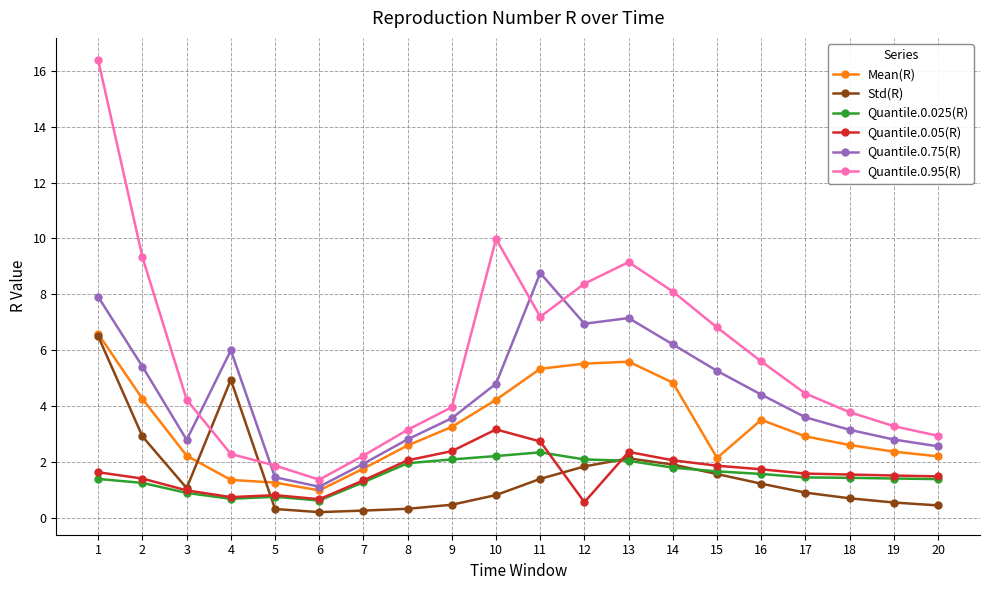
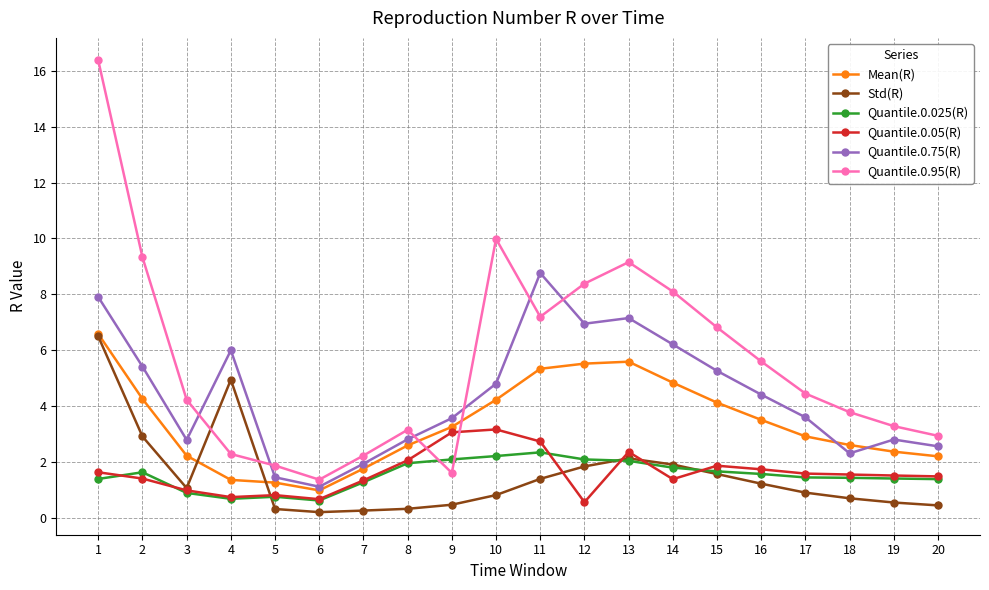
Quantile.0.025(R), 2: 1.3 -> 1.6
Quantile.0.05(R), 9: 2.4 -> 3.1
Quantile.0.95(R), 9: 4.0 -> 1.6
Quantile.0.05(R), 14: 2.1 -> 1.4
Mean(R), 15: 2.2 -> 4.1
Quantile.0.75(R), 18: 3.2 -> 2.3
